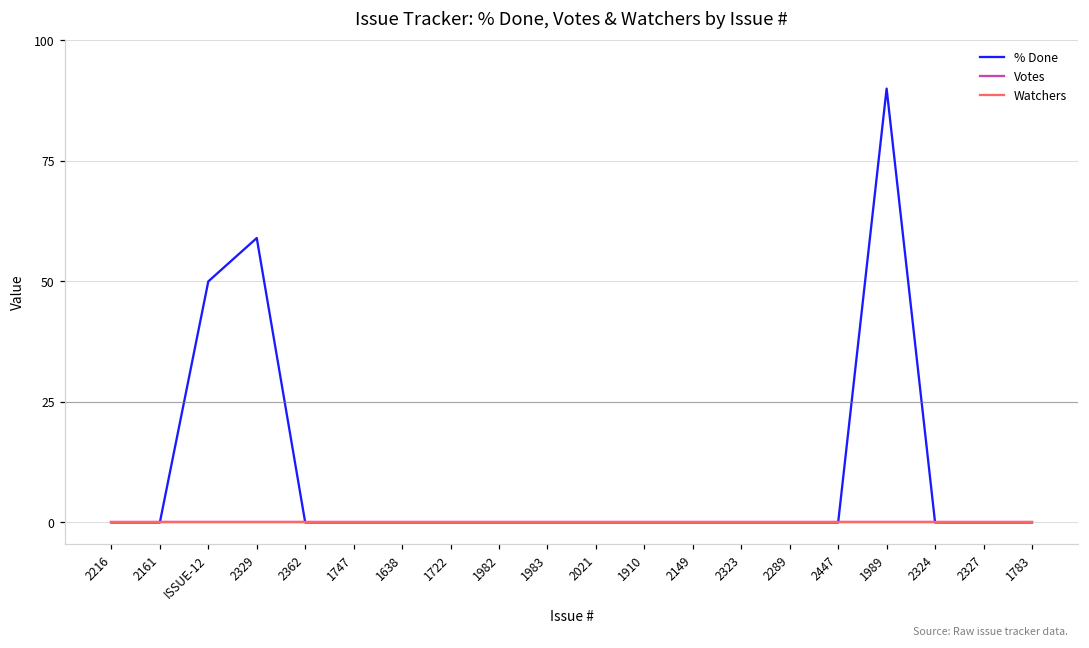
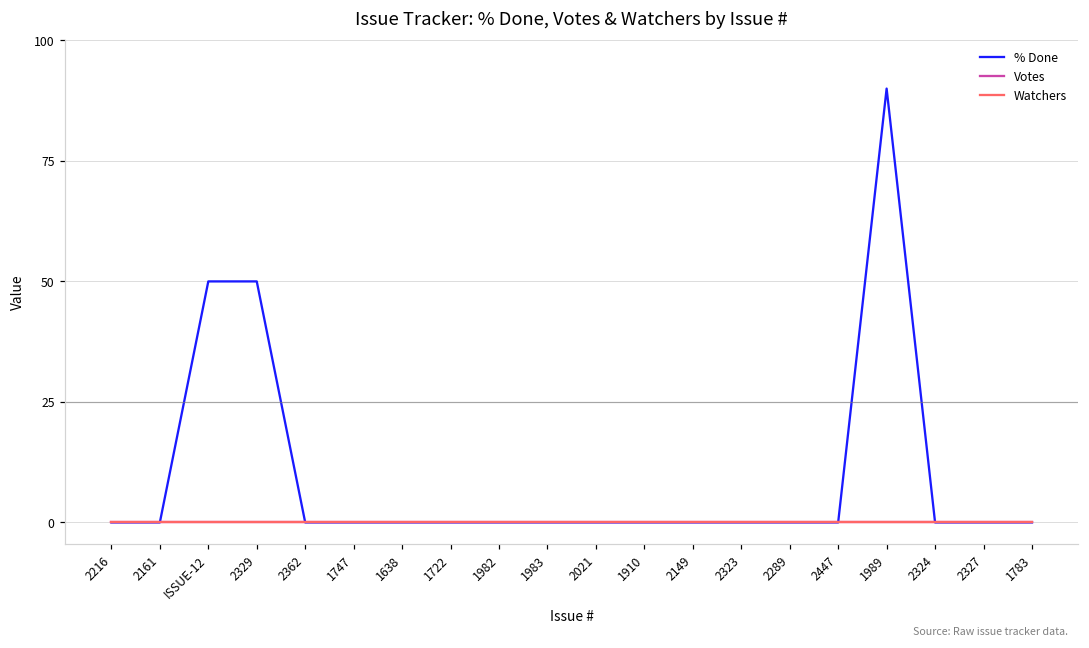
% Done, 2329: 59 -> 50
